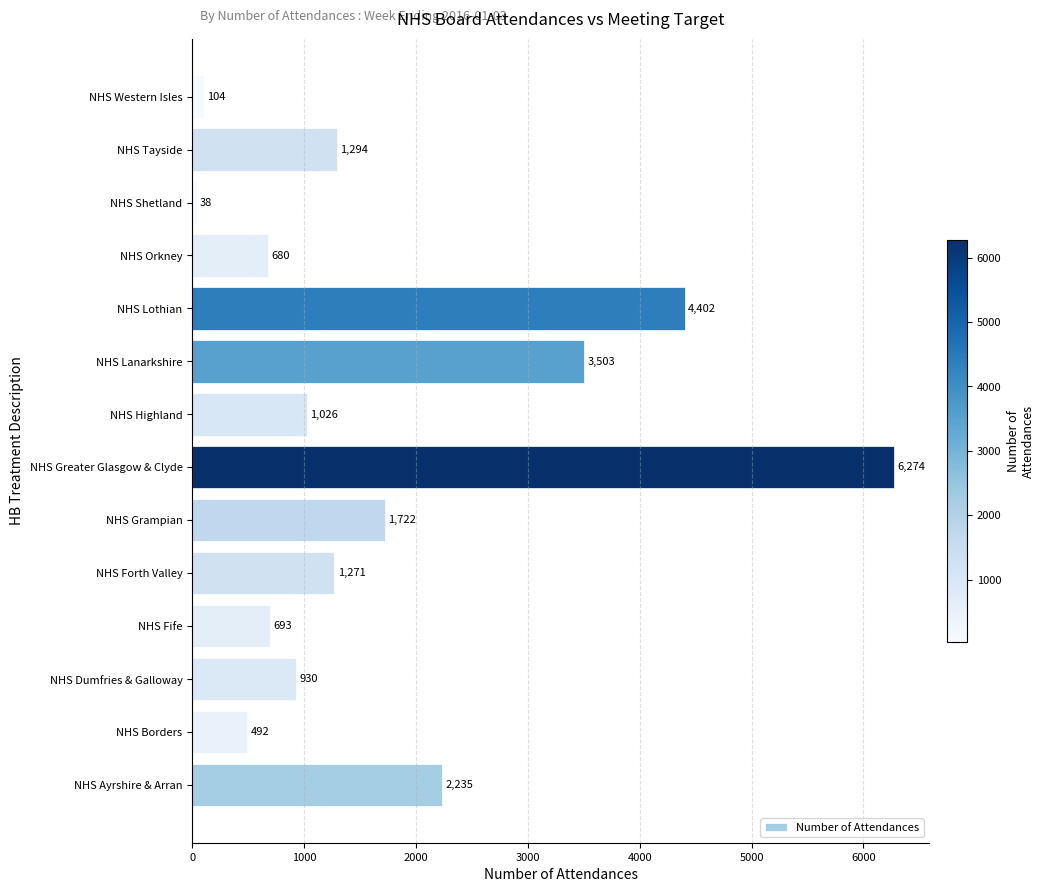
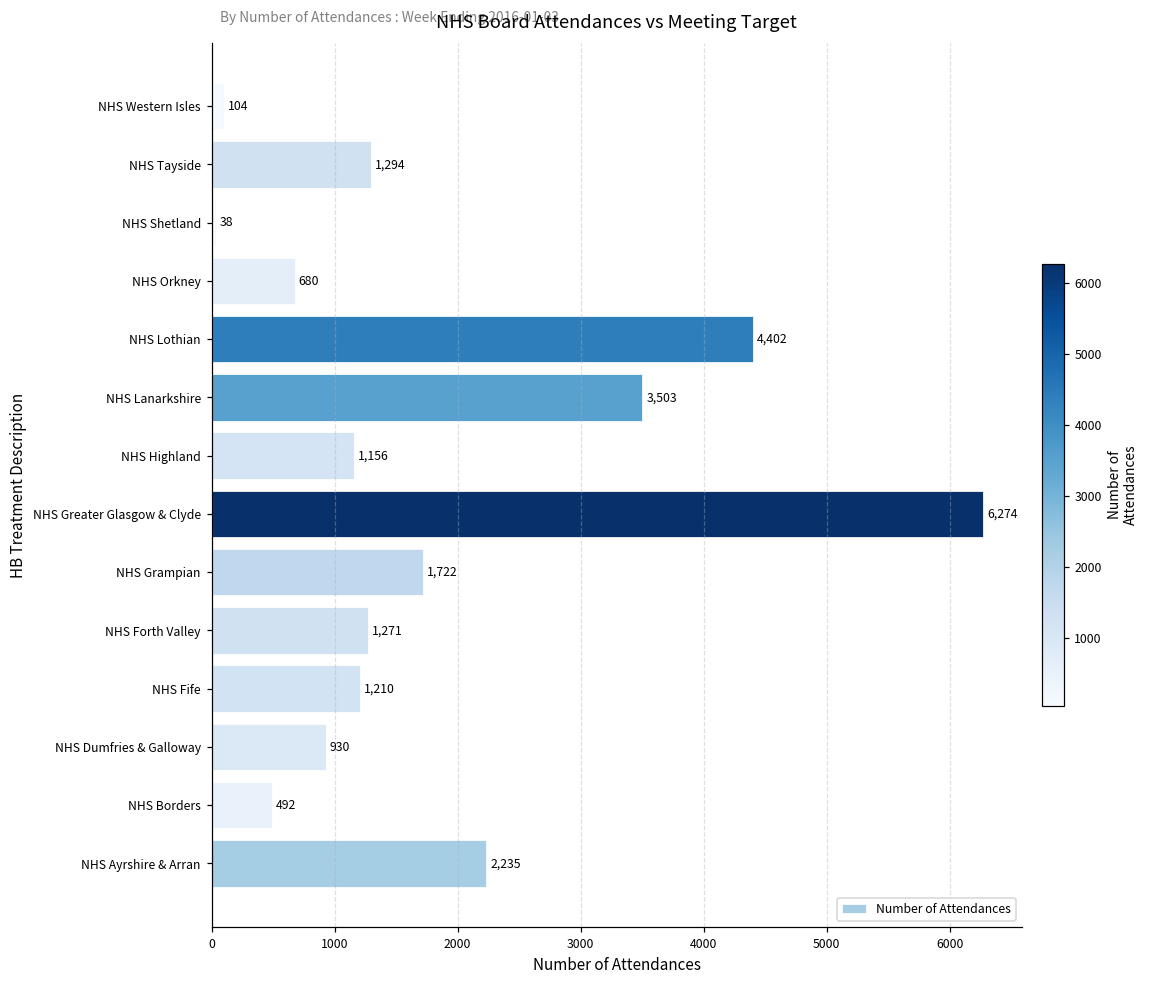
NHS Highland: 1,026 -> 1,156
NHS Fife: 693 -> 1,210
